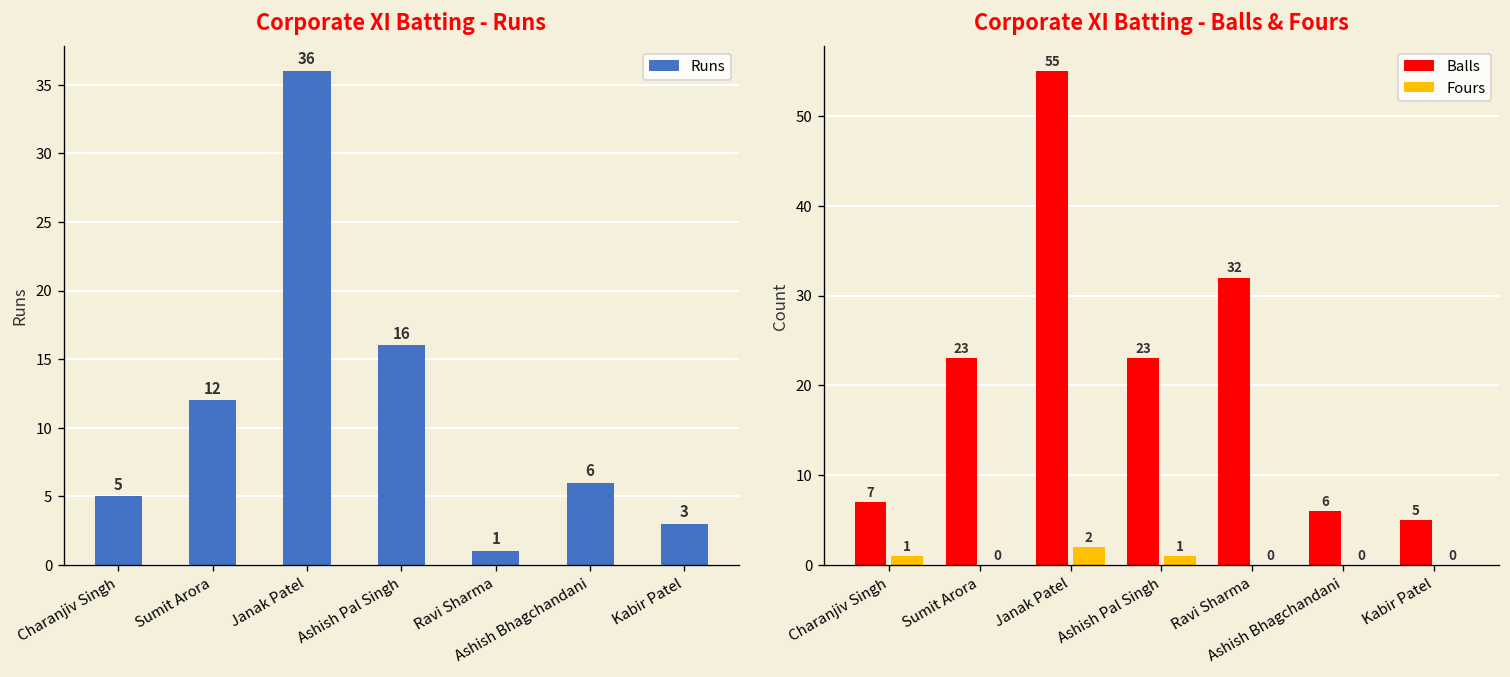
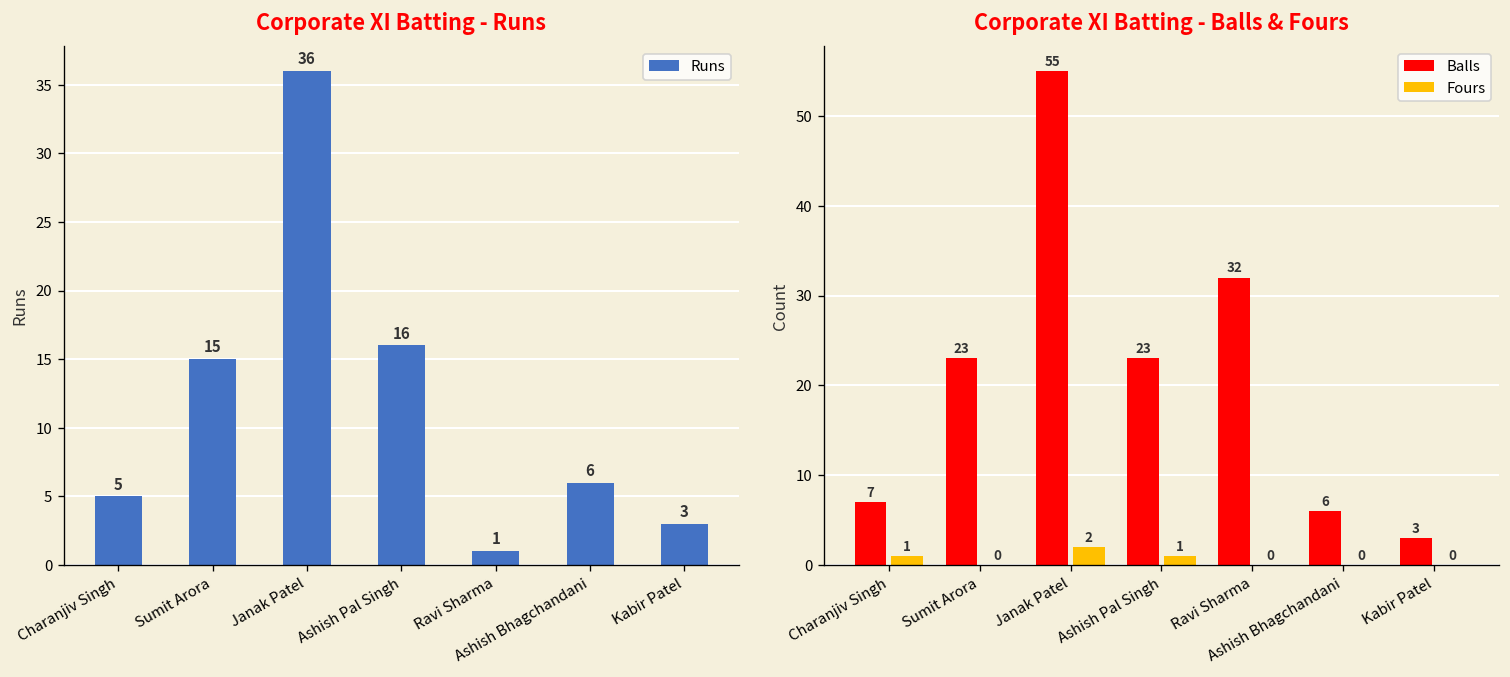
Corporate XI Batting - Runs, Sumit Arora: 12 -> 15
Corporate XI Batting - Balls & Fours, Balls, Kabir Patel: 5 -> 3
